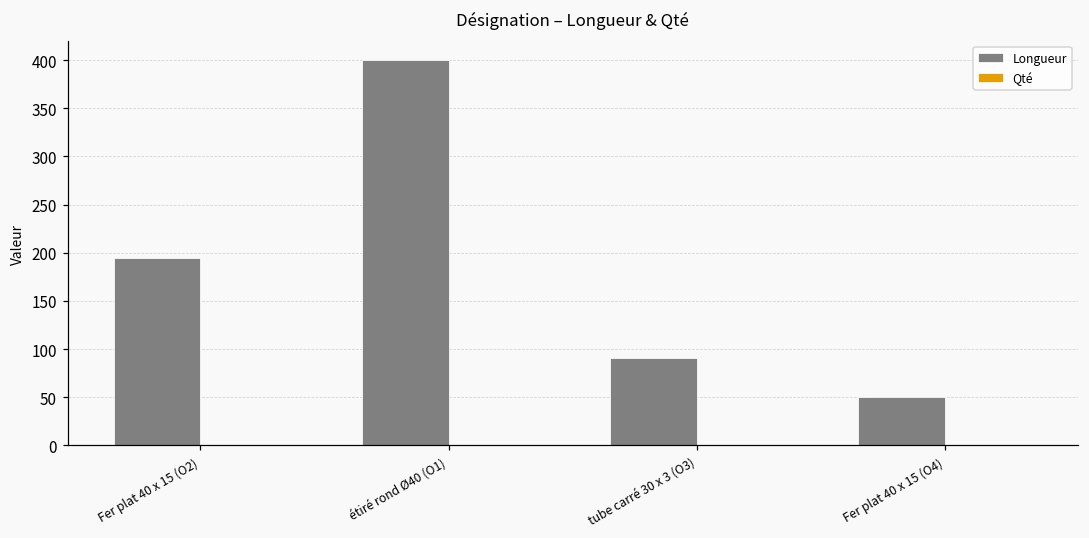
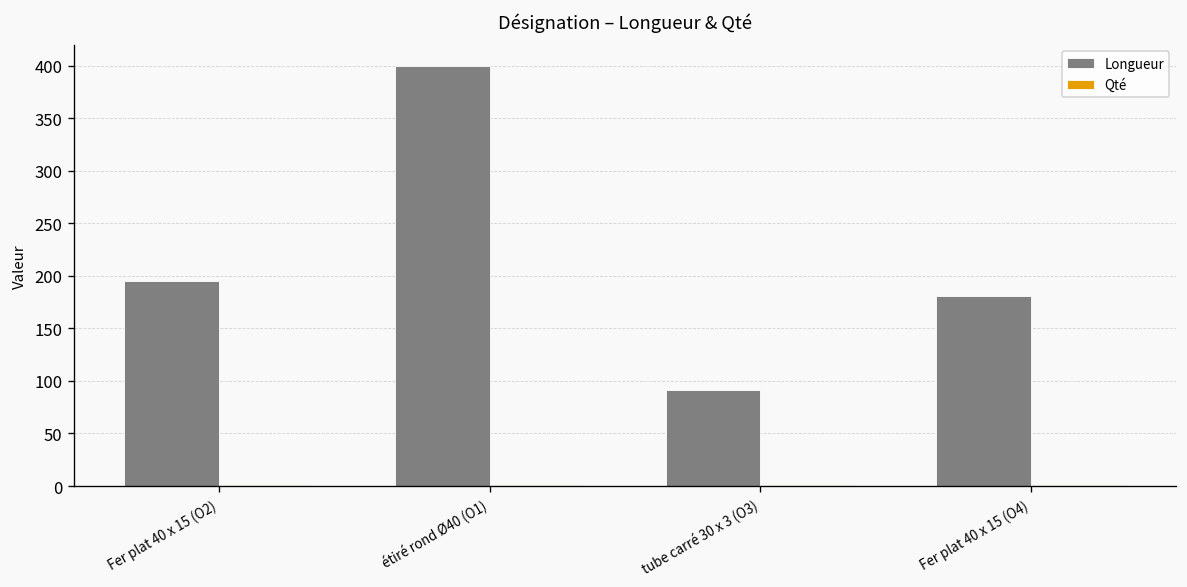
Longueur, Fer plat 40 x 15 (O4): 50 -> 180
